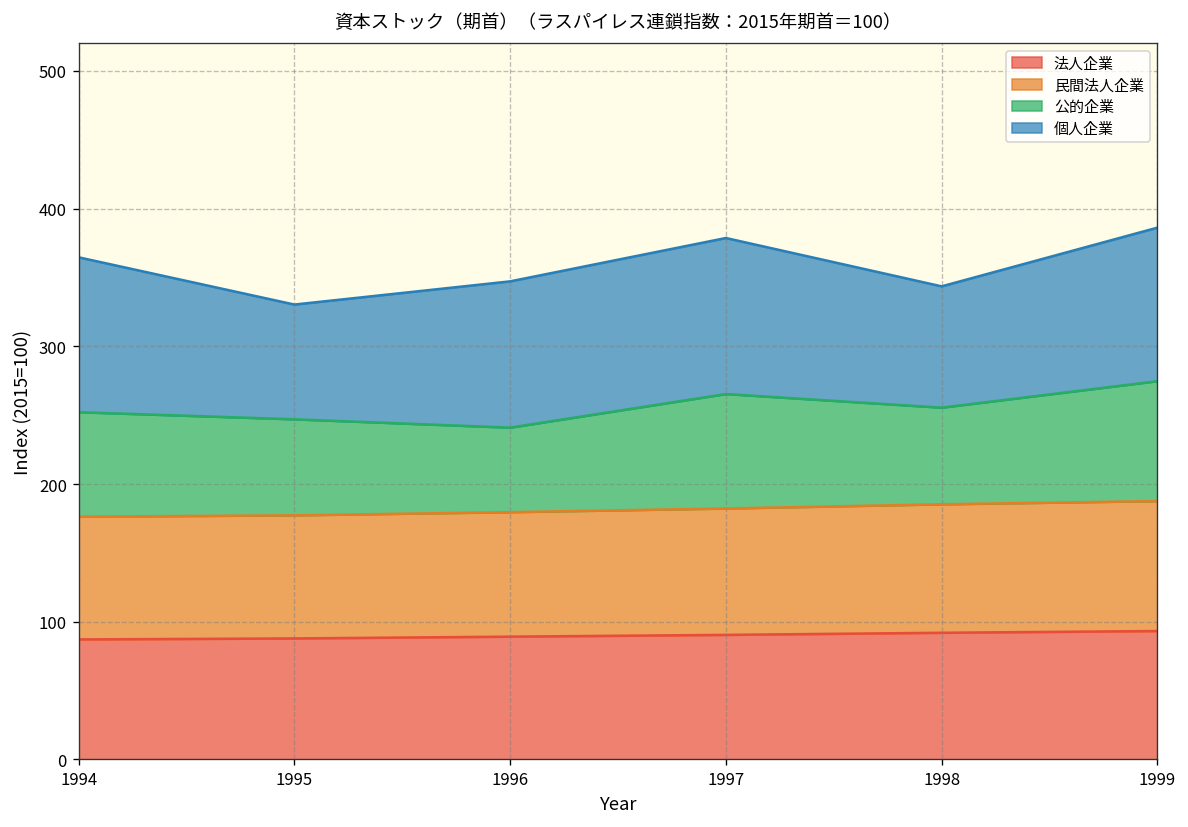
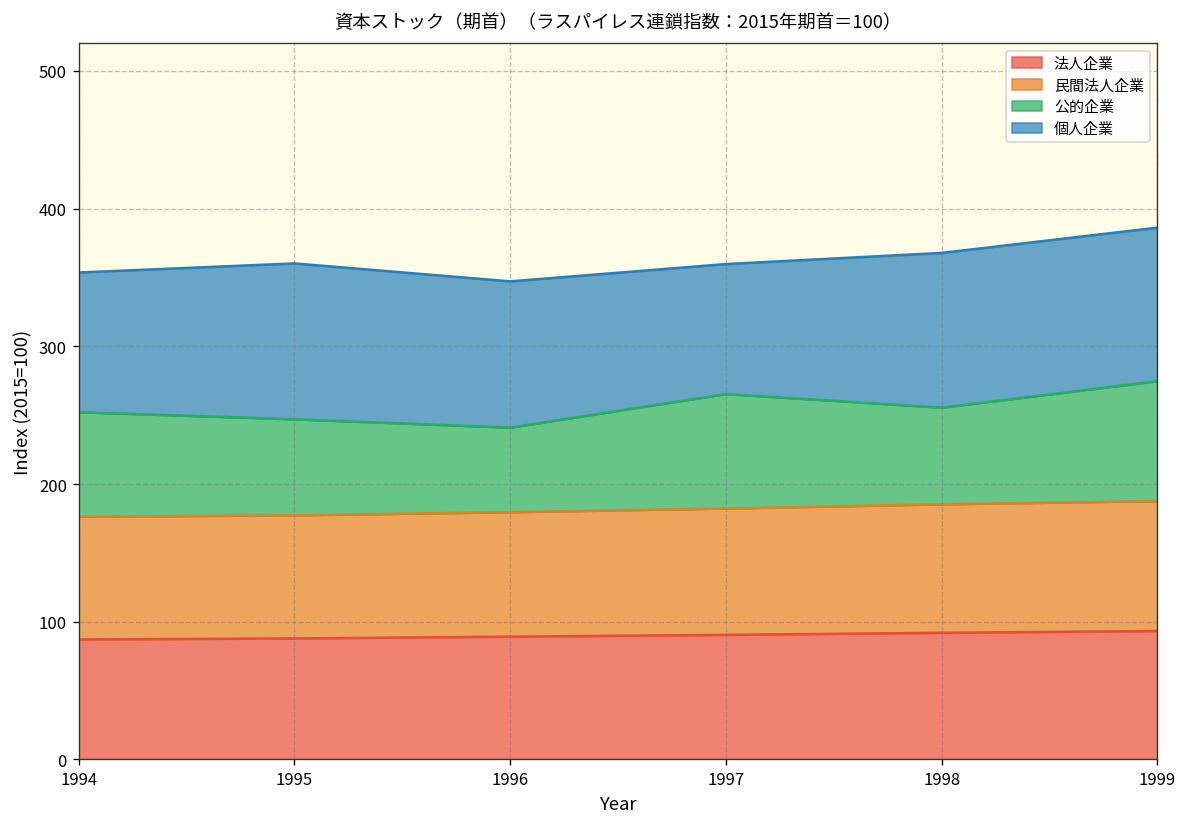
個人企業, 1994: 112 -> 101
個人企業, 1995: 83 -> 113
個人企業, 1997: 113 -> 94
個人企業, 1998: 88 -> 112
